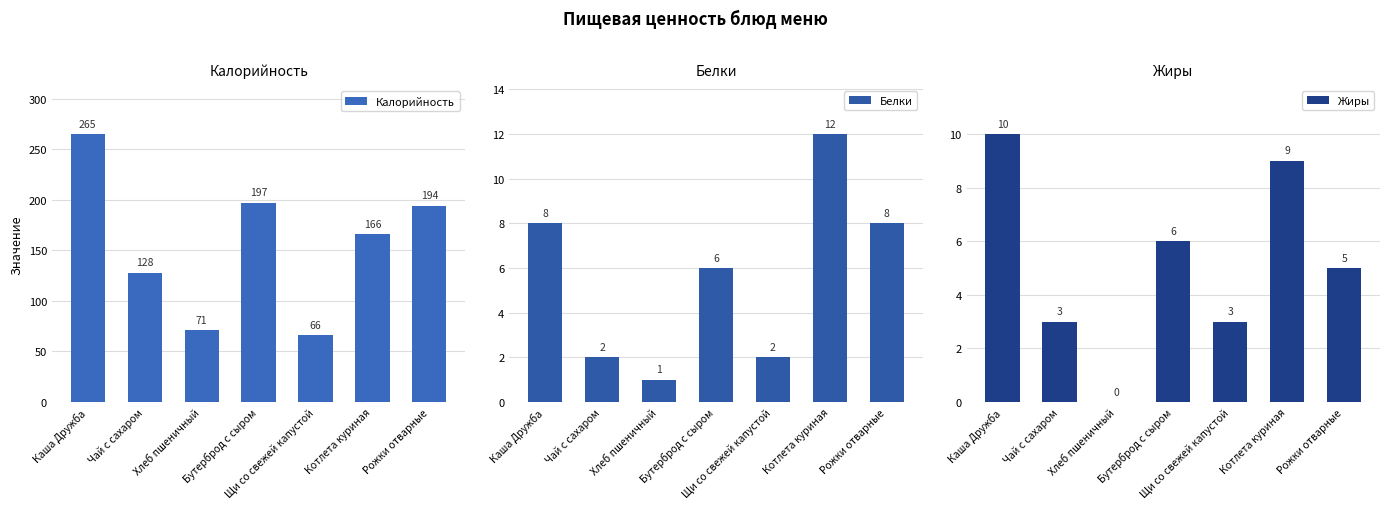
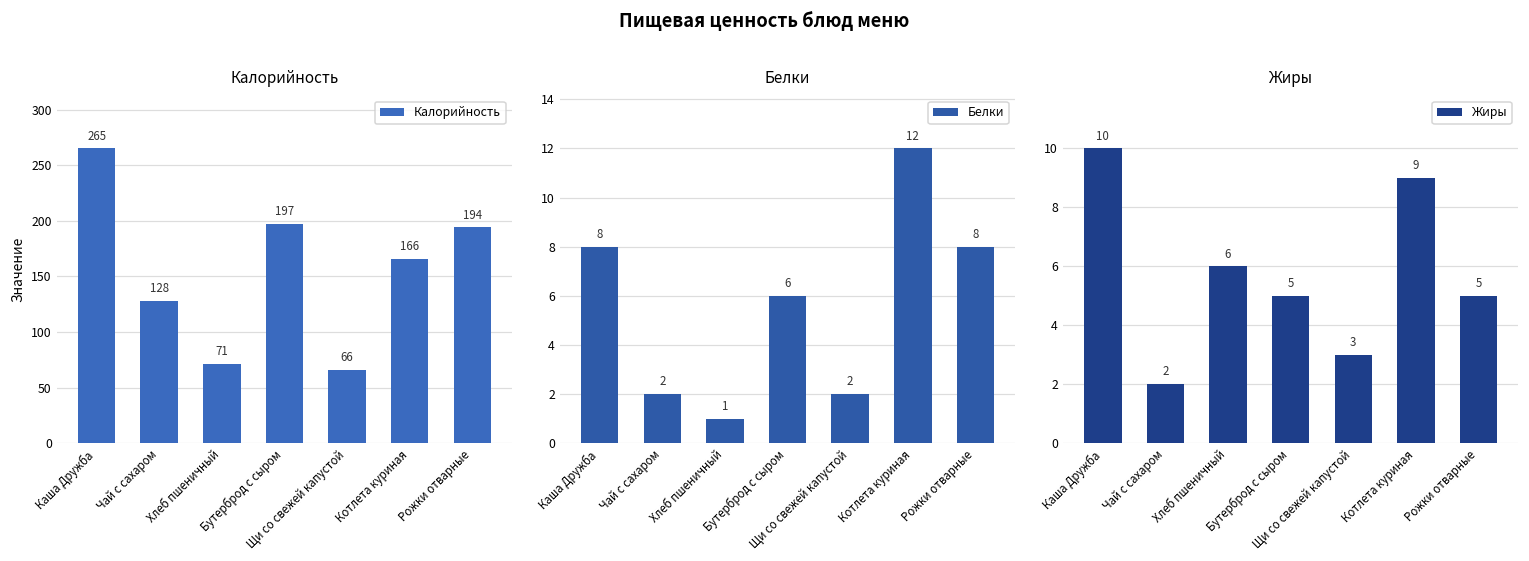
Жиры, Чай с сахаром: 3 -> 2
Жиры, Хлеб пшеничный: 0 -> 6
Жиры, Бутерброд с сыром: 6 -> 5
